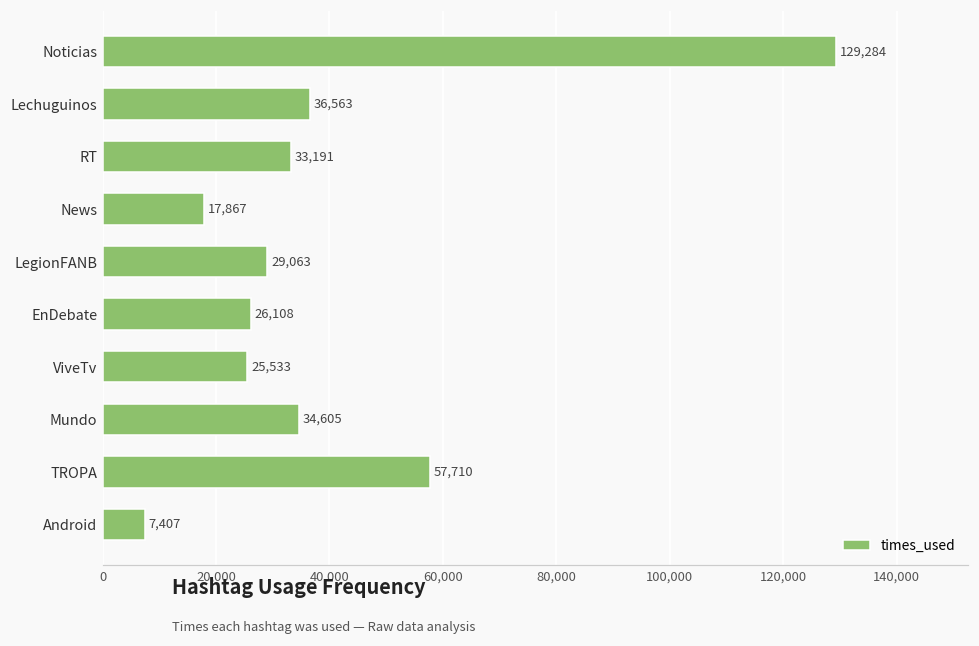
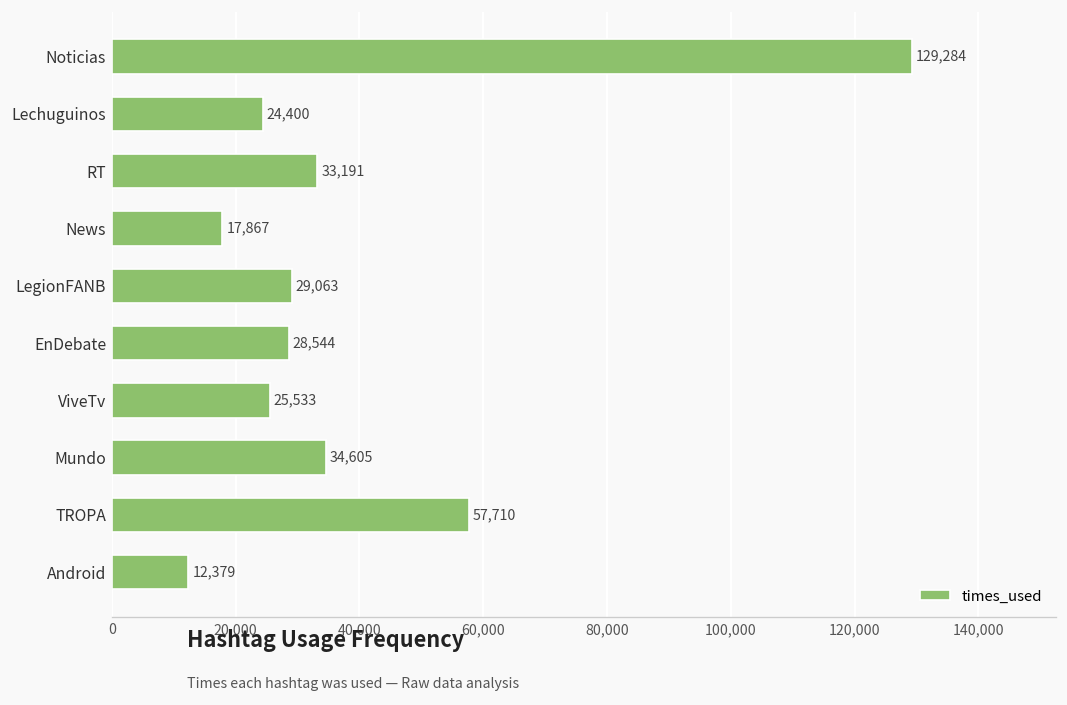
Lechuguinos: 36,563 -> 24,400
EnDebate: 26,108 -> 28,544
Android: 7,407 -> 12,379
